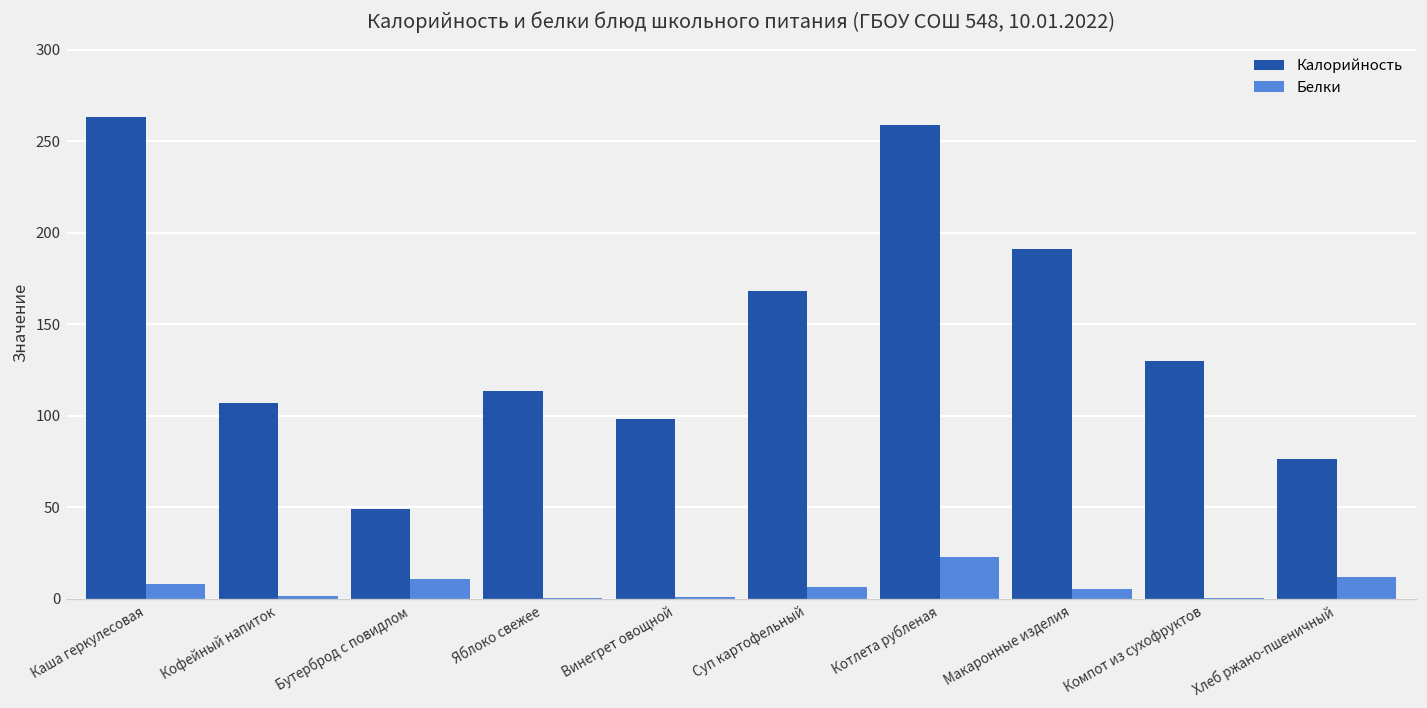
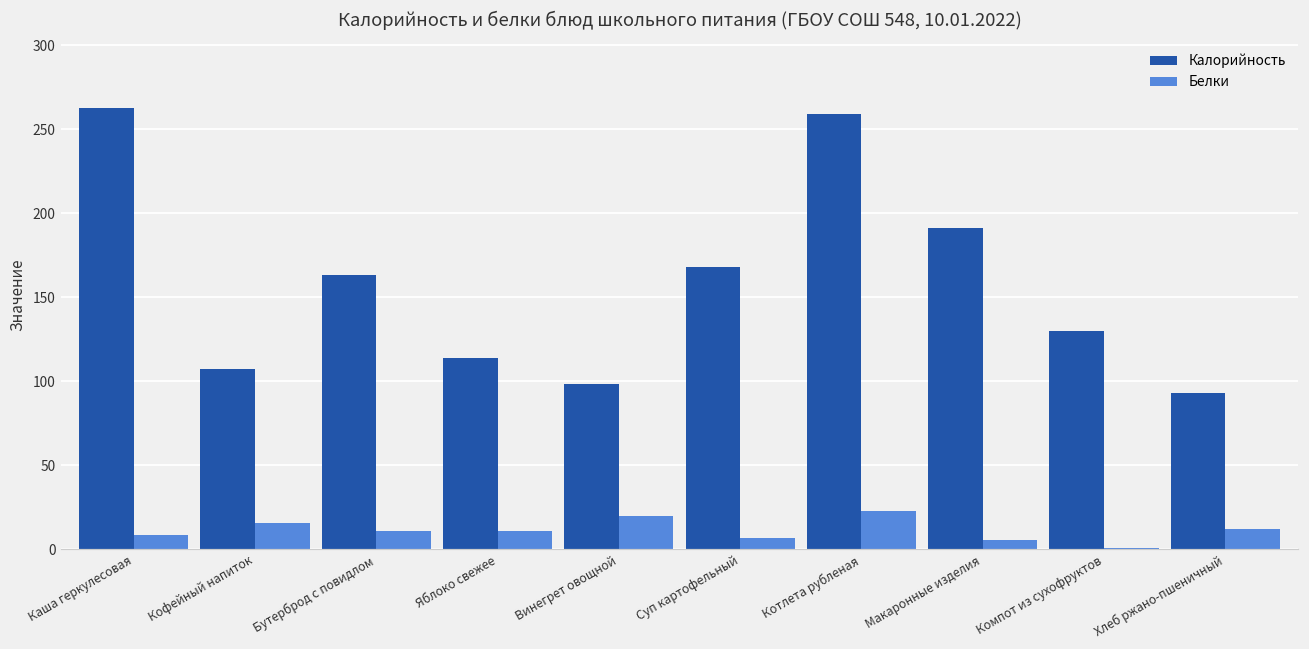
Белки, Кофейный напиток: 2 -> 16
Калорийность, Бутерброд с повидлом: 49 -> 163
Белки, Яблоко свежее: 0 -> 11
Белки, Винегрет овощной: 1 -> 19
Калорийность, Хлеб ржано-пшеничный: 77 -> 93
